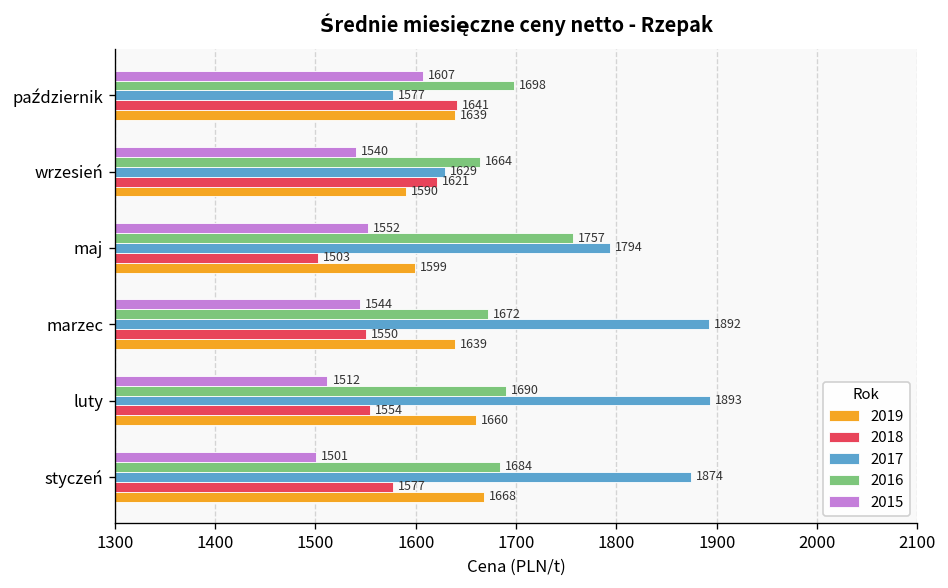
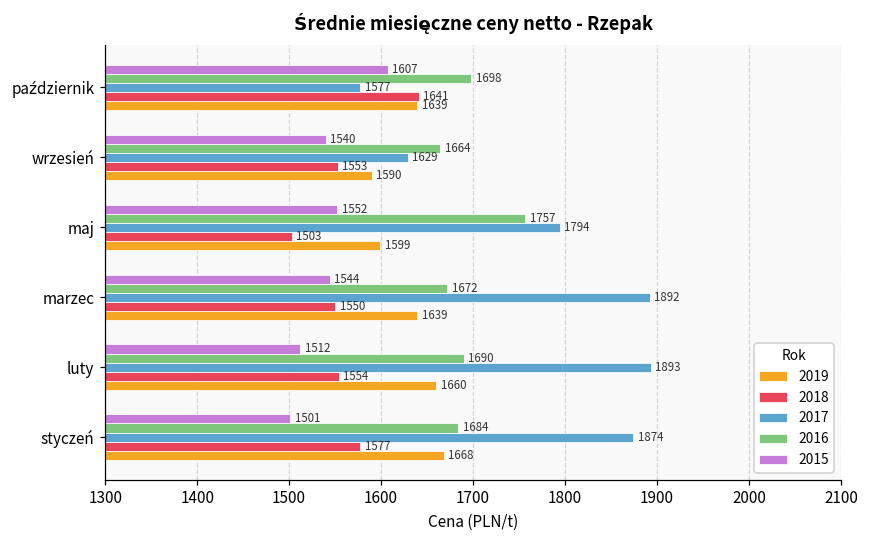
2018, wrzesień: 1621 -> 1553
